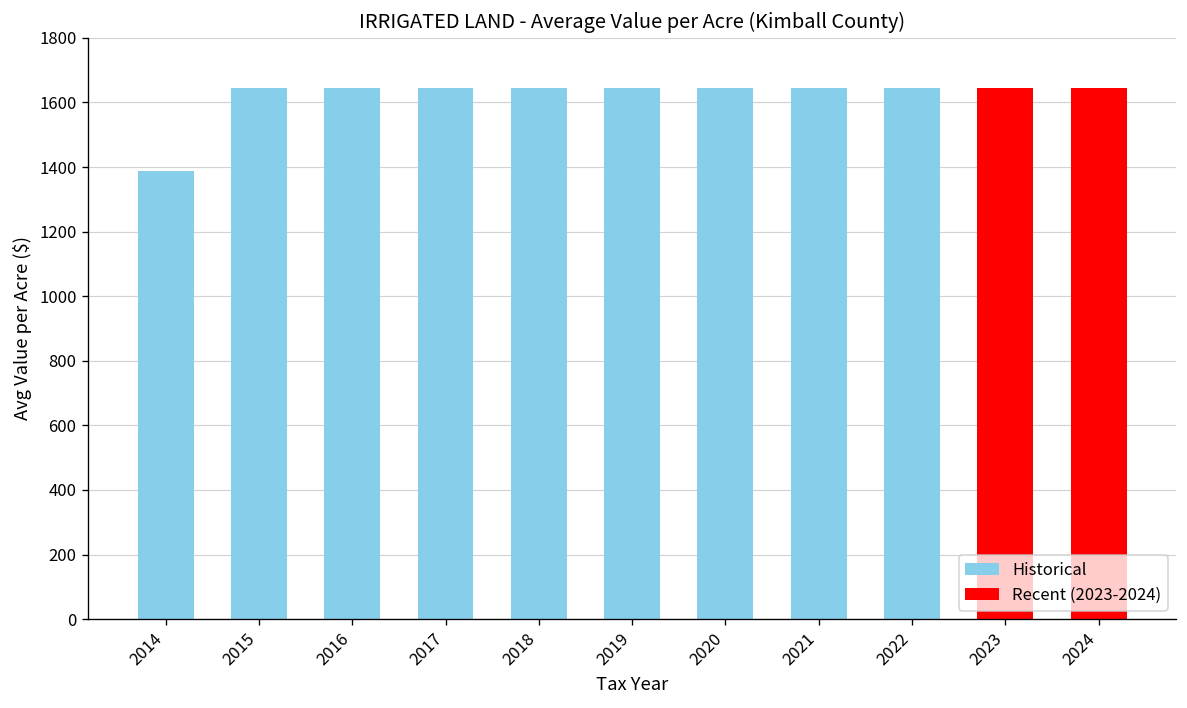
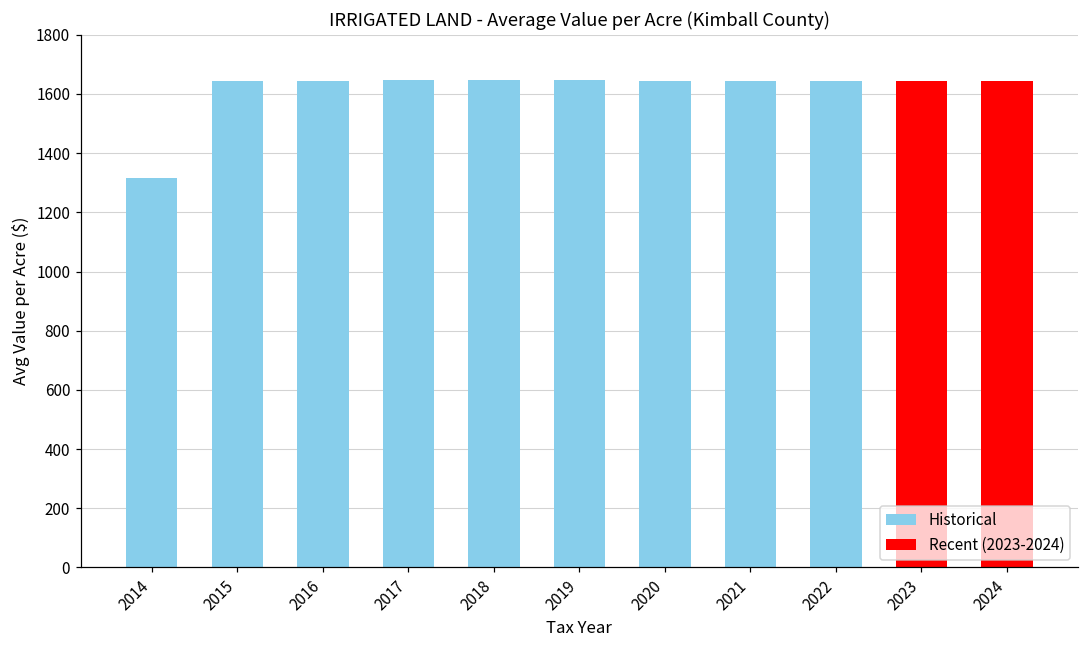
2014: 1390 -> 1320
